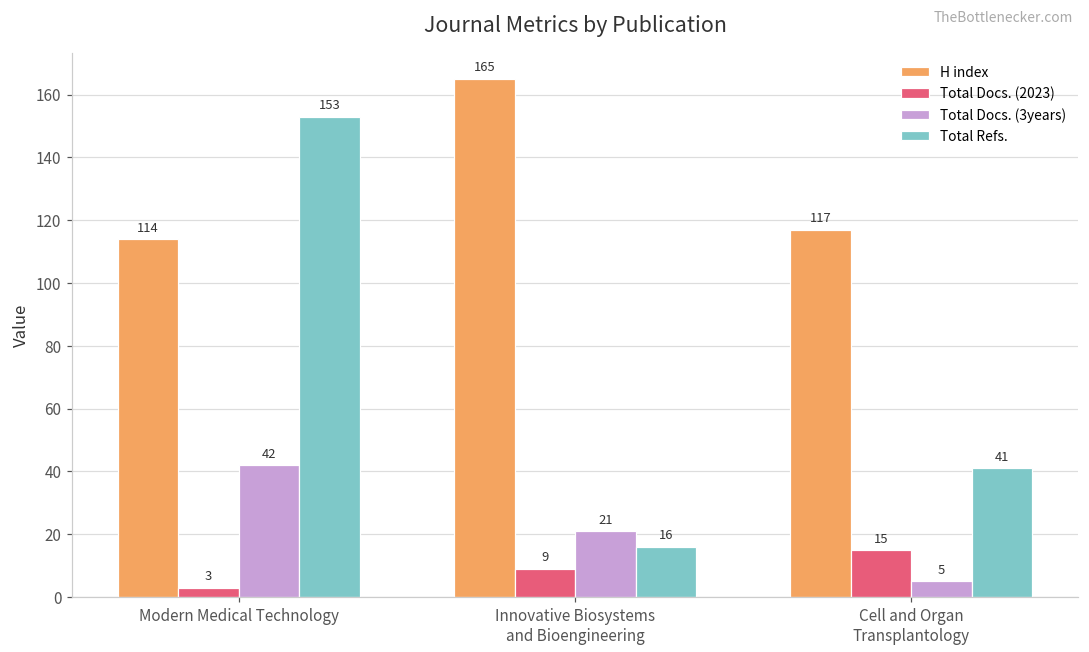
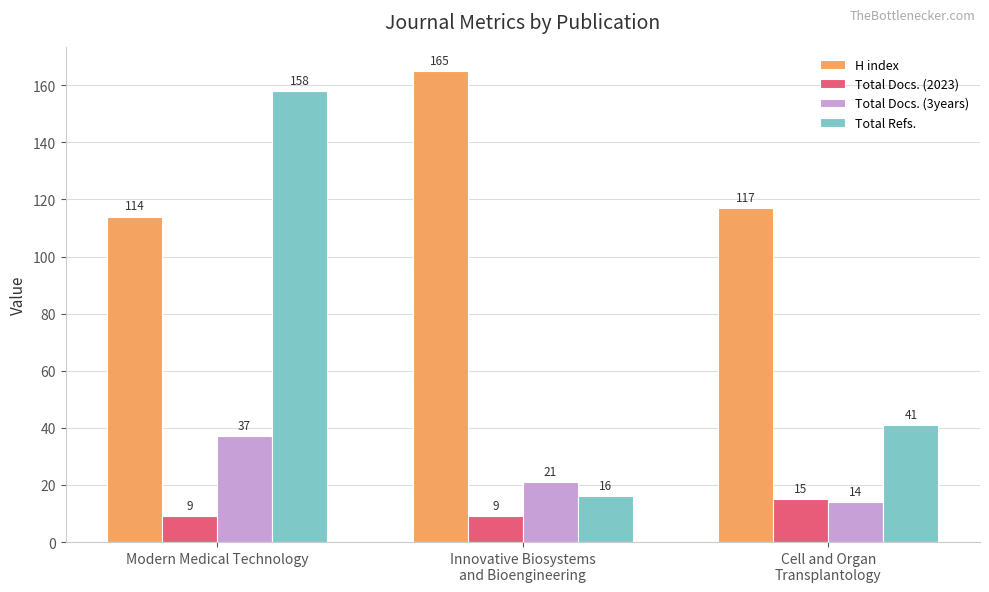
Total Docs. (2023), Modern Medical Technology: 3 -> 9
Total Docs. (3years), Modern Medical Technology: 42 -> 37
Total Refs., Modern Medical Technology: 153 -> 158
Total Docs. (3years), Cell and Organ Transplantology: 5 -> 14
